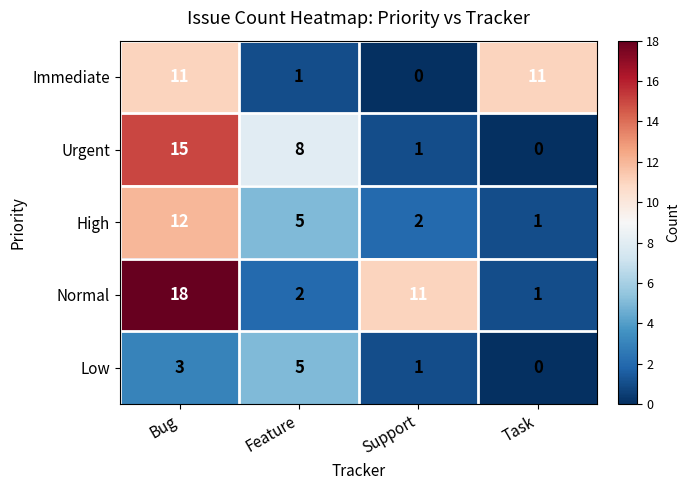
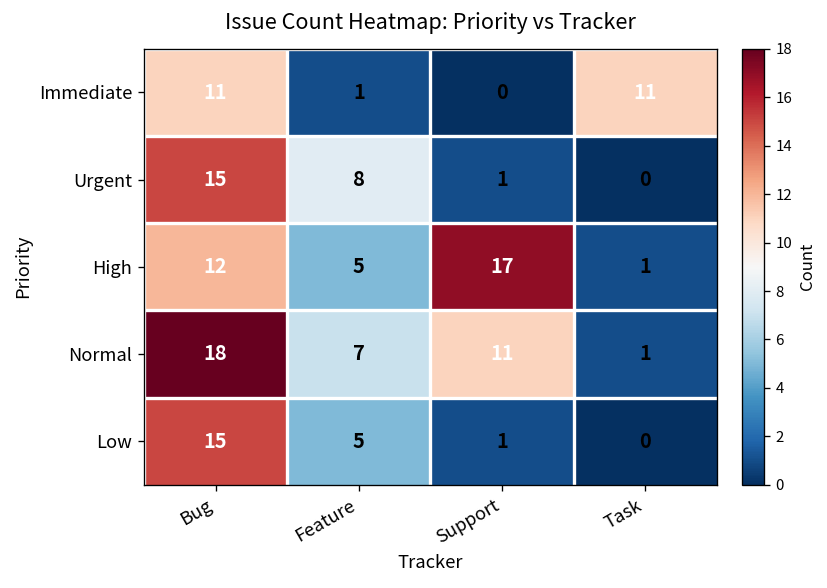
High, Support: 2 -> 17
Normal, Feature: 2 -> 7
Low, Bug: 3 -> 15
